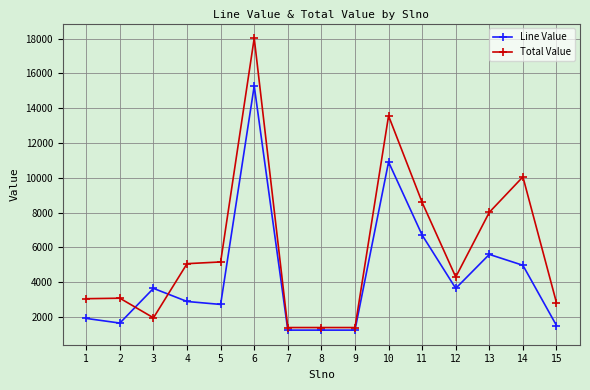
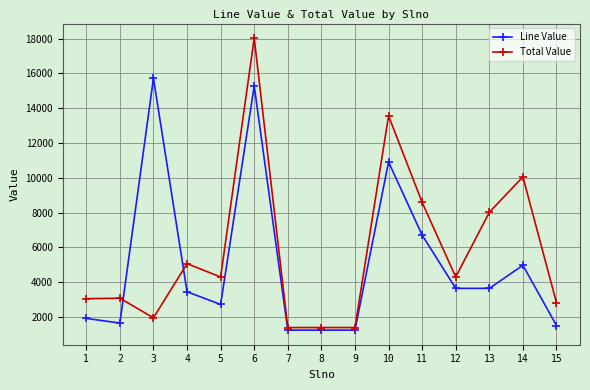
Line Value, 3: 3600 -> 15700
Line Value, 4: 2900 -> 3400
Total Value, 5: 5200 -> 4300
Line Value, 13: 5600 -> 3600
